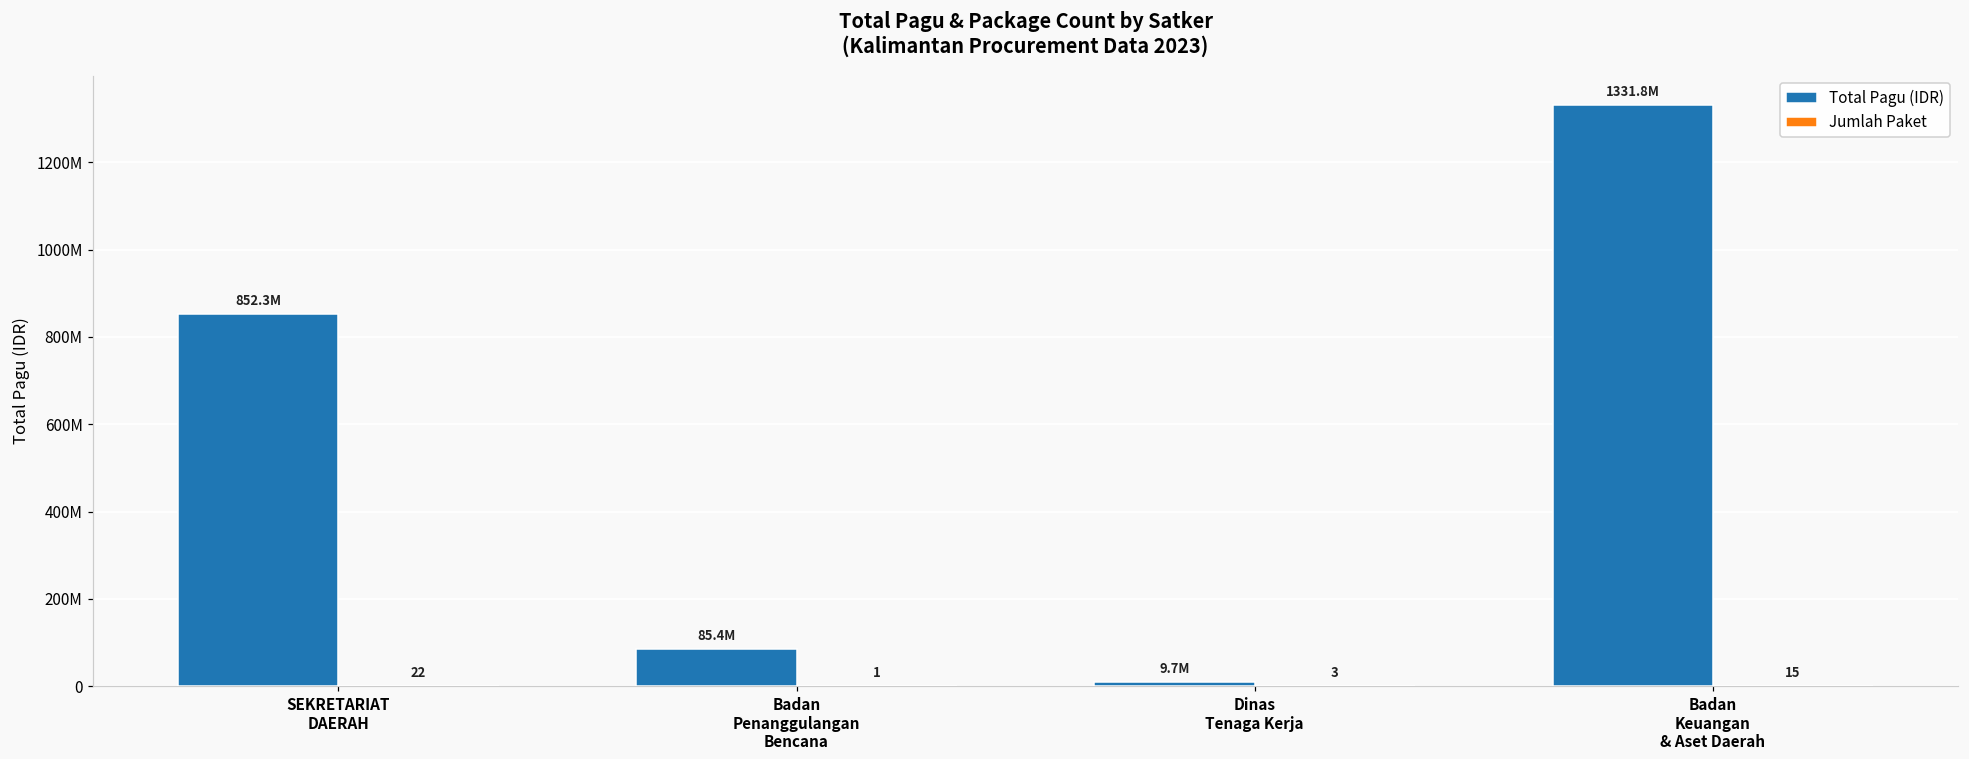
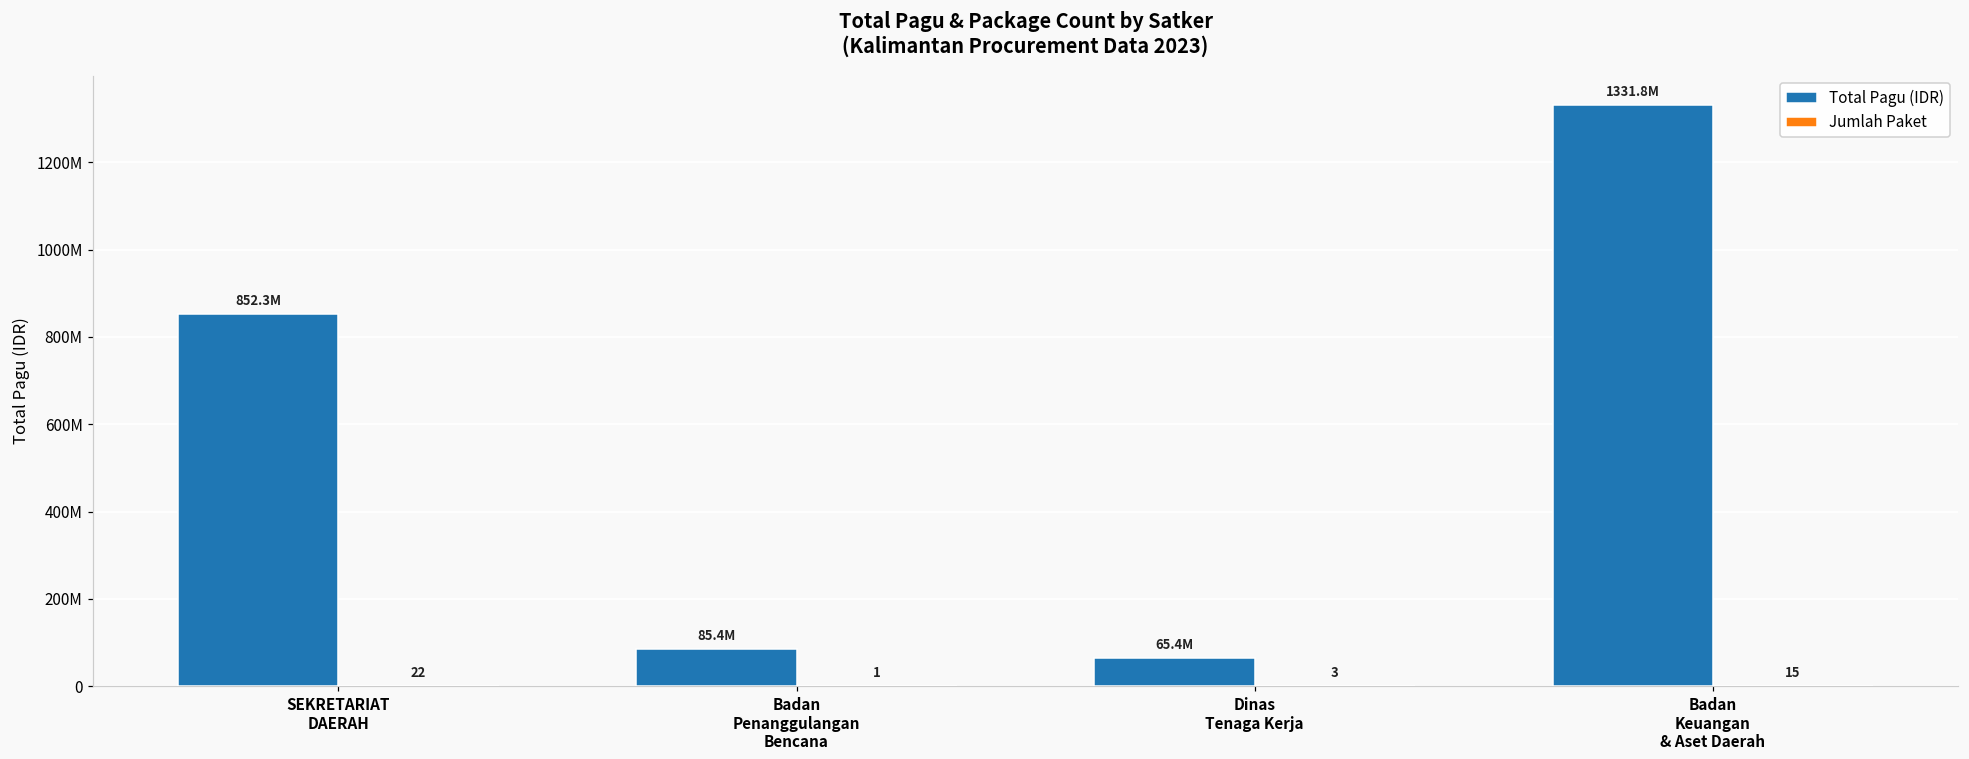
Total Pagu (IDR), Dinas Tenaga Kerja: 9.7M -> 65.4M
